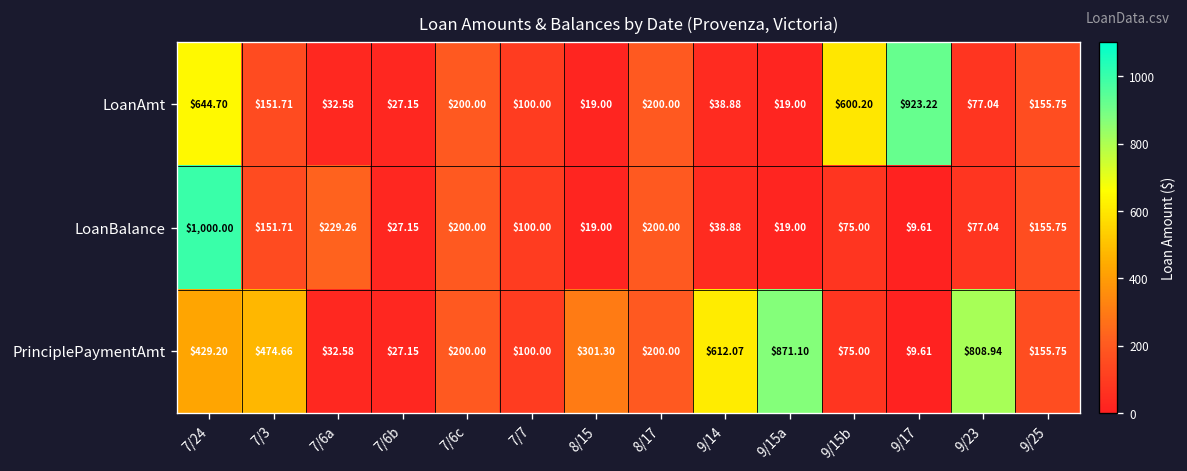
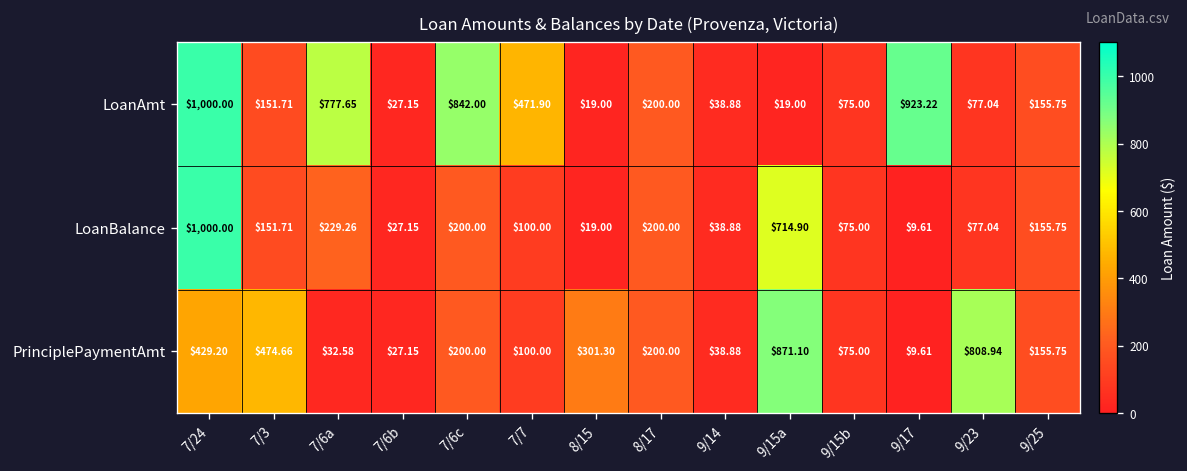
LoanAmt, 7/24: $644.70 -> $1,000.00
LoanAmt, 7/6a: $32.58 -> $777.65
LoanAmt, 7/6c: $200.00 -> $842.00
LoanAmt, 7/7: $100.00 -> $471.90
LoanAmt, 9/15b: $600.20 -> $75.00
LoanBalance, 9/15a: $19.00 -> $714.90
PrinciplePaymentAmt, 9/14: $612.07 -> $38.88
